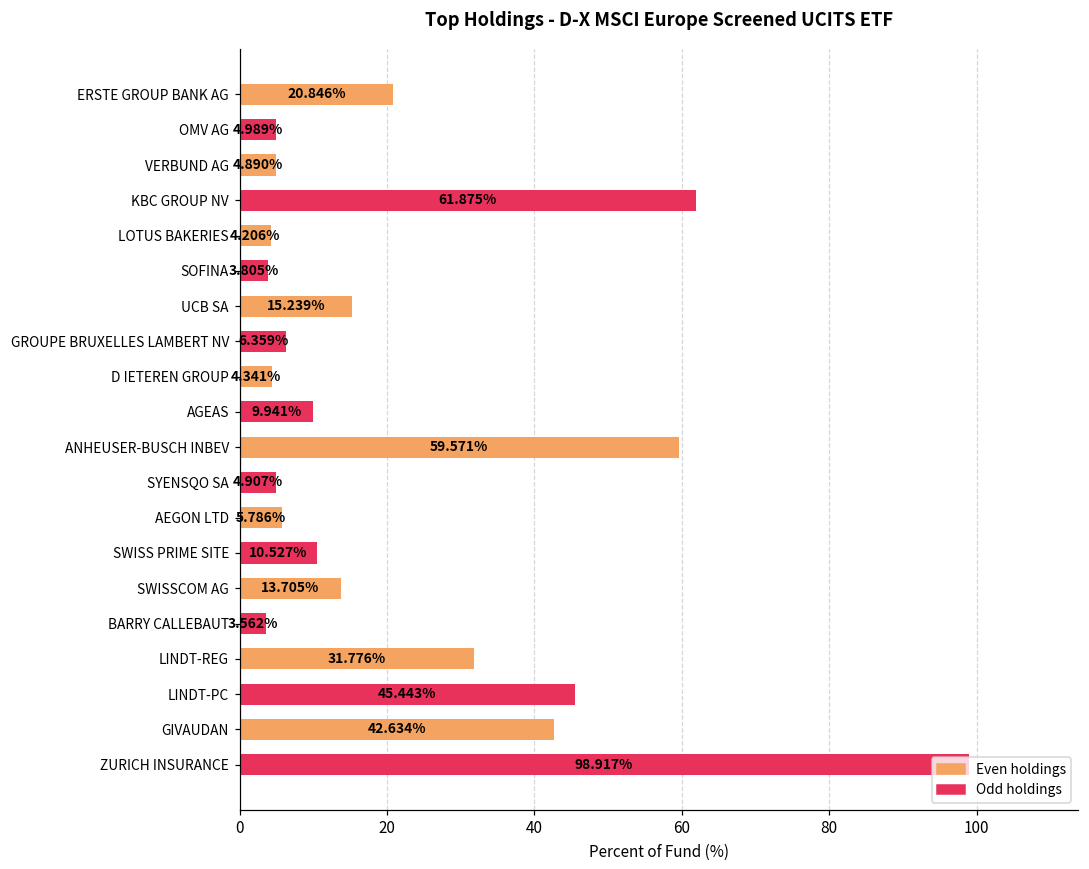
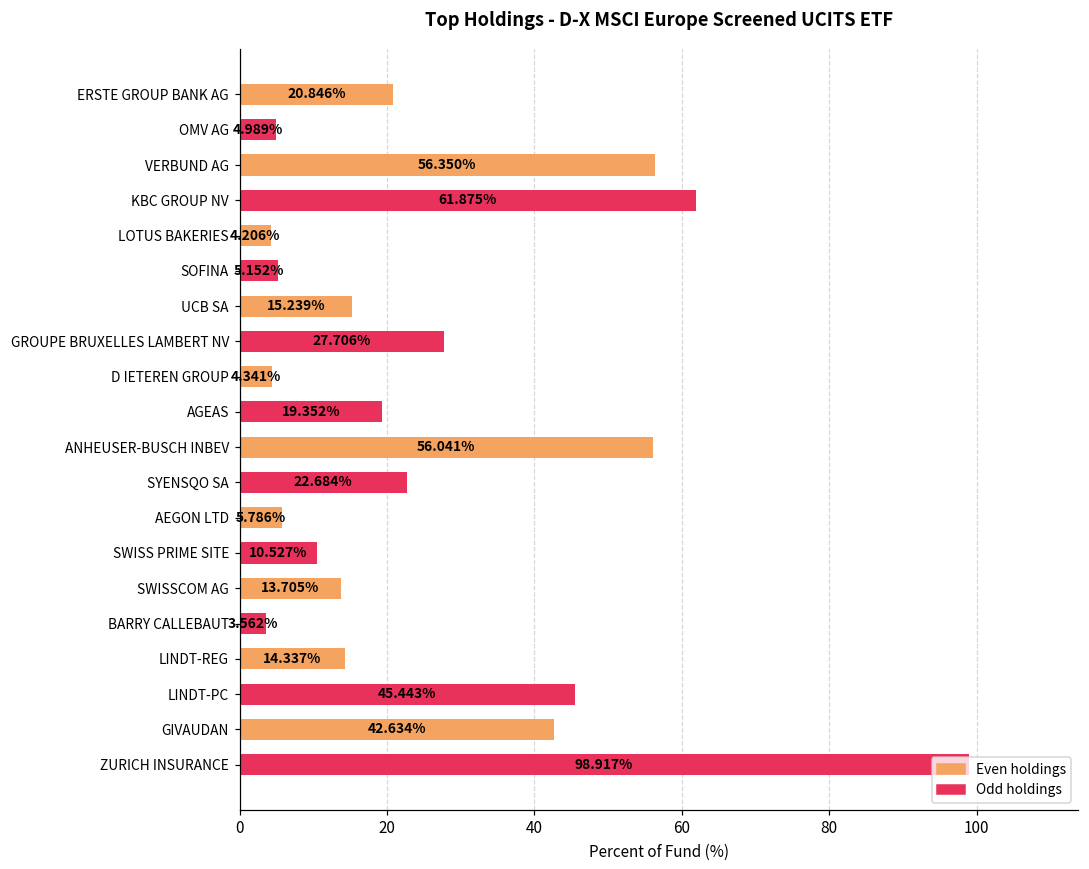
VERBUND AG: 4.890% -> 56.350%
SOFINA: 3.805% -> 5.152%
GROUPE BRUXELLES LAMBERT NV: 6.359% -> 27.706%
AGEAS: 9.941% -> 19.352%
ANHEUSER-BUSCH INBEV: 59.571% -> 56.041%
SYENSQO SA: 4.907% -> 22.684%
LINDT-REG: 31.776% -> 14.337%
